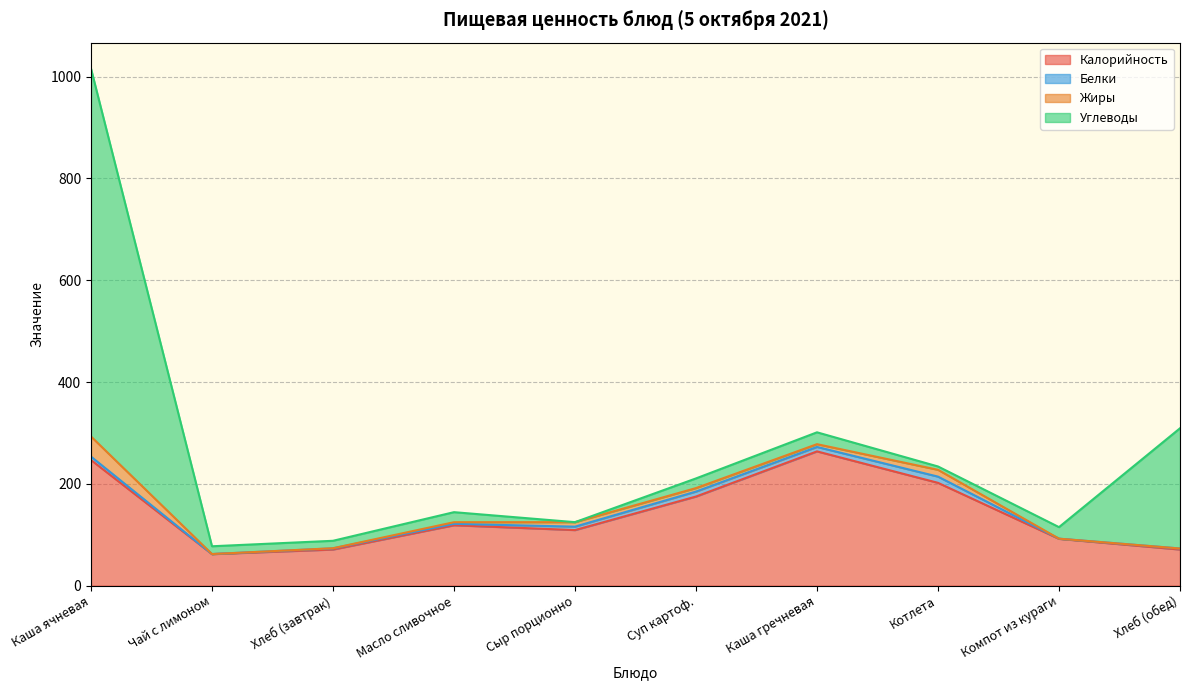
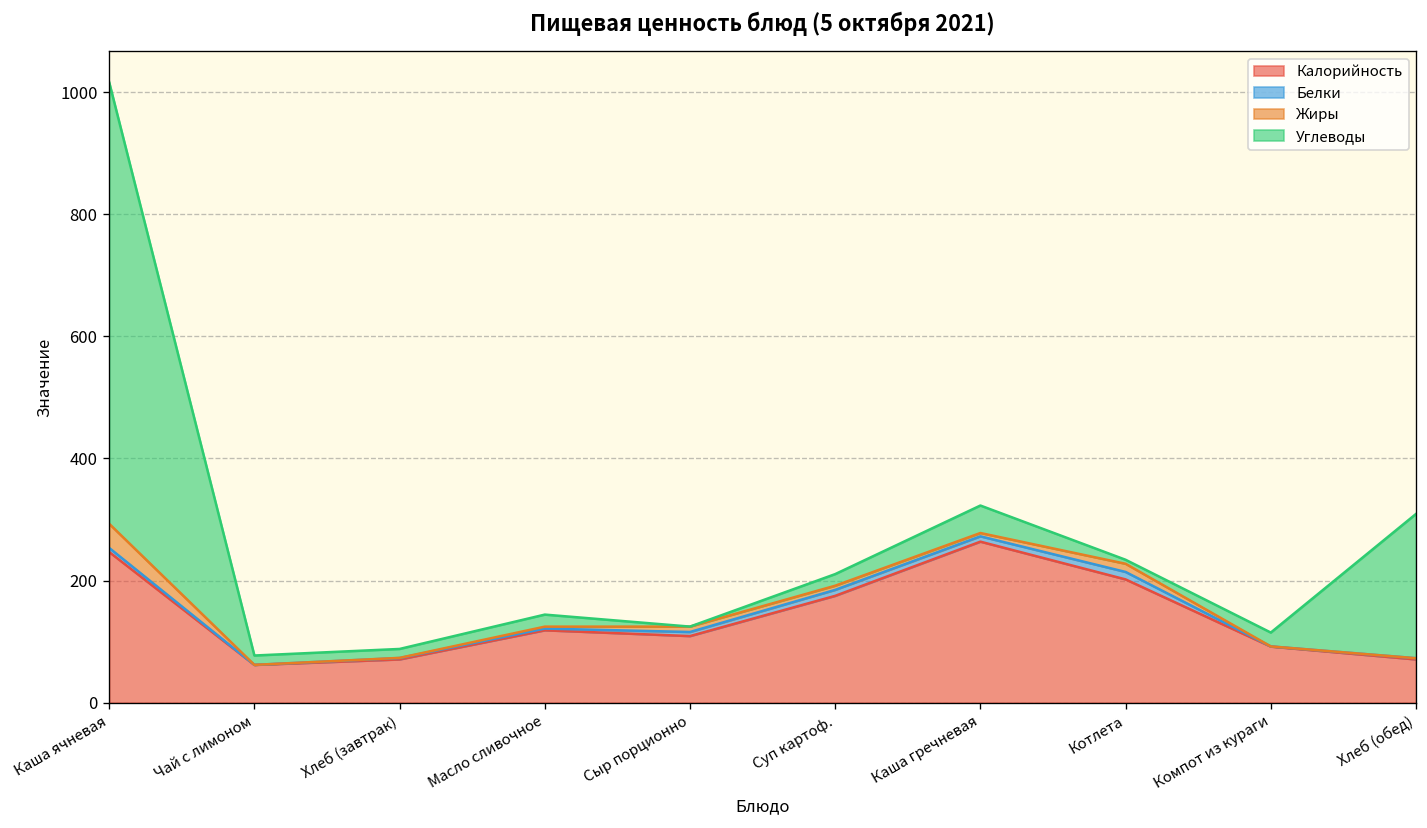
Углеводы, Каша гречневая: 20 -> 50
